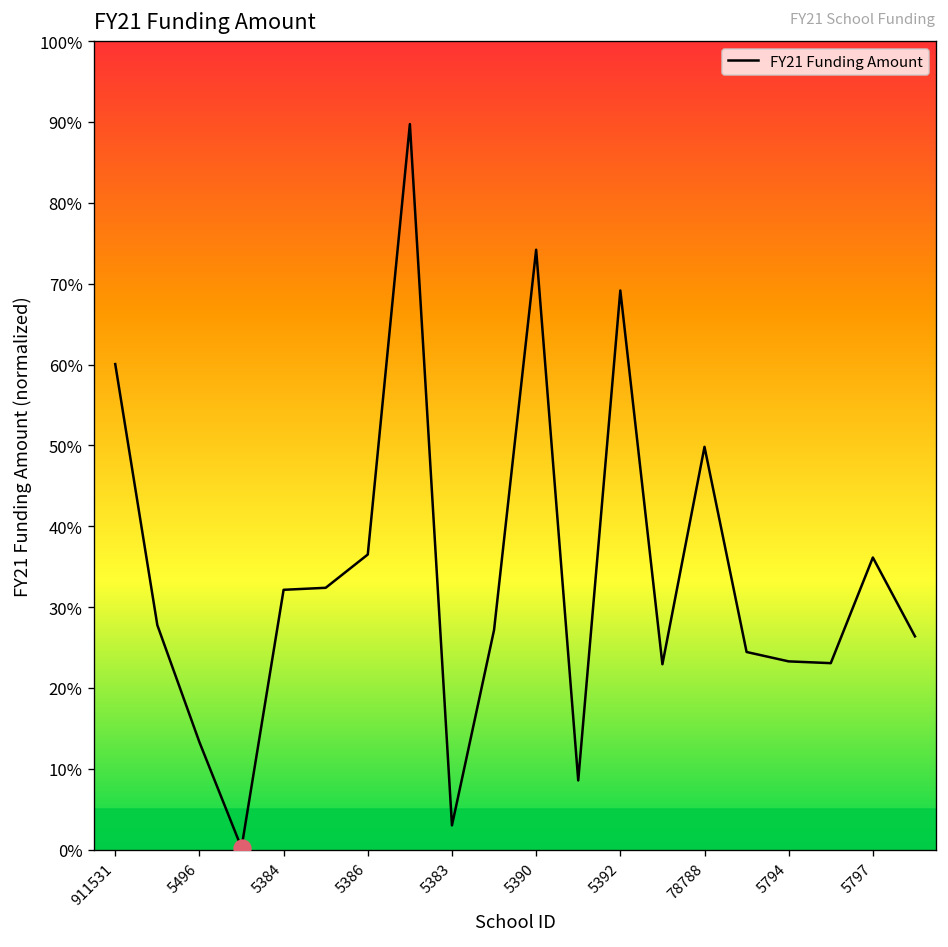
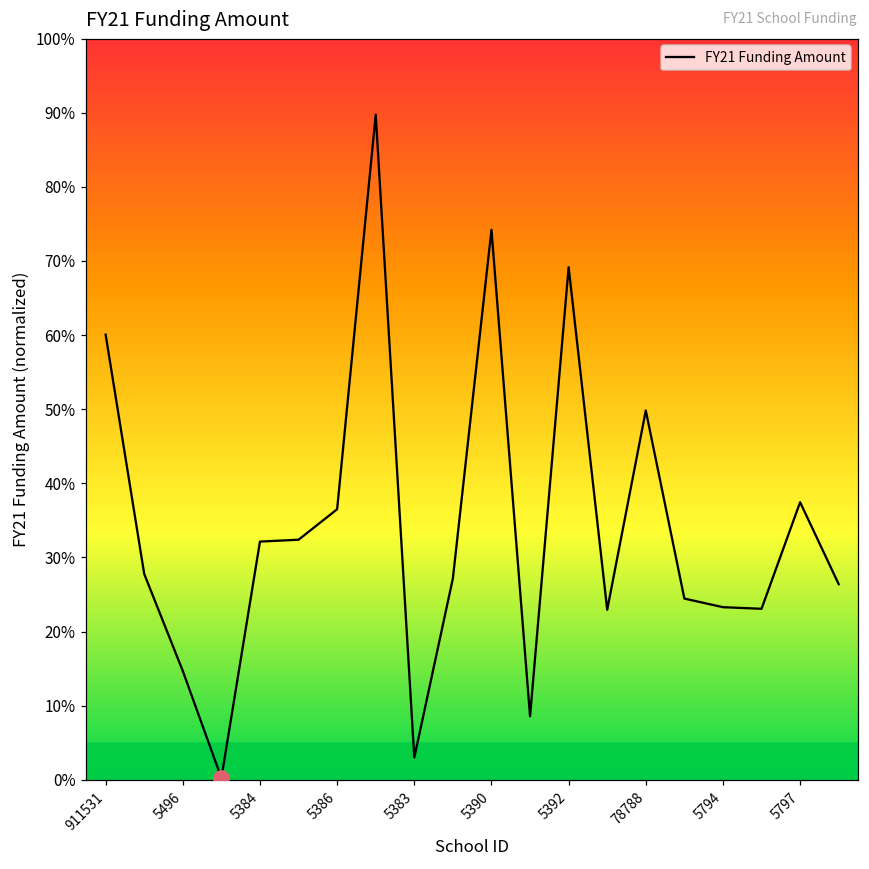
FY21 Funding Amount, 5496: 13% -> 15%
FY21 Funding Amount, 5797: 36% -> 37%
